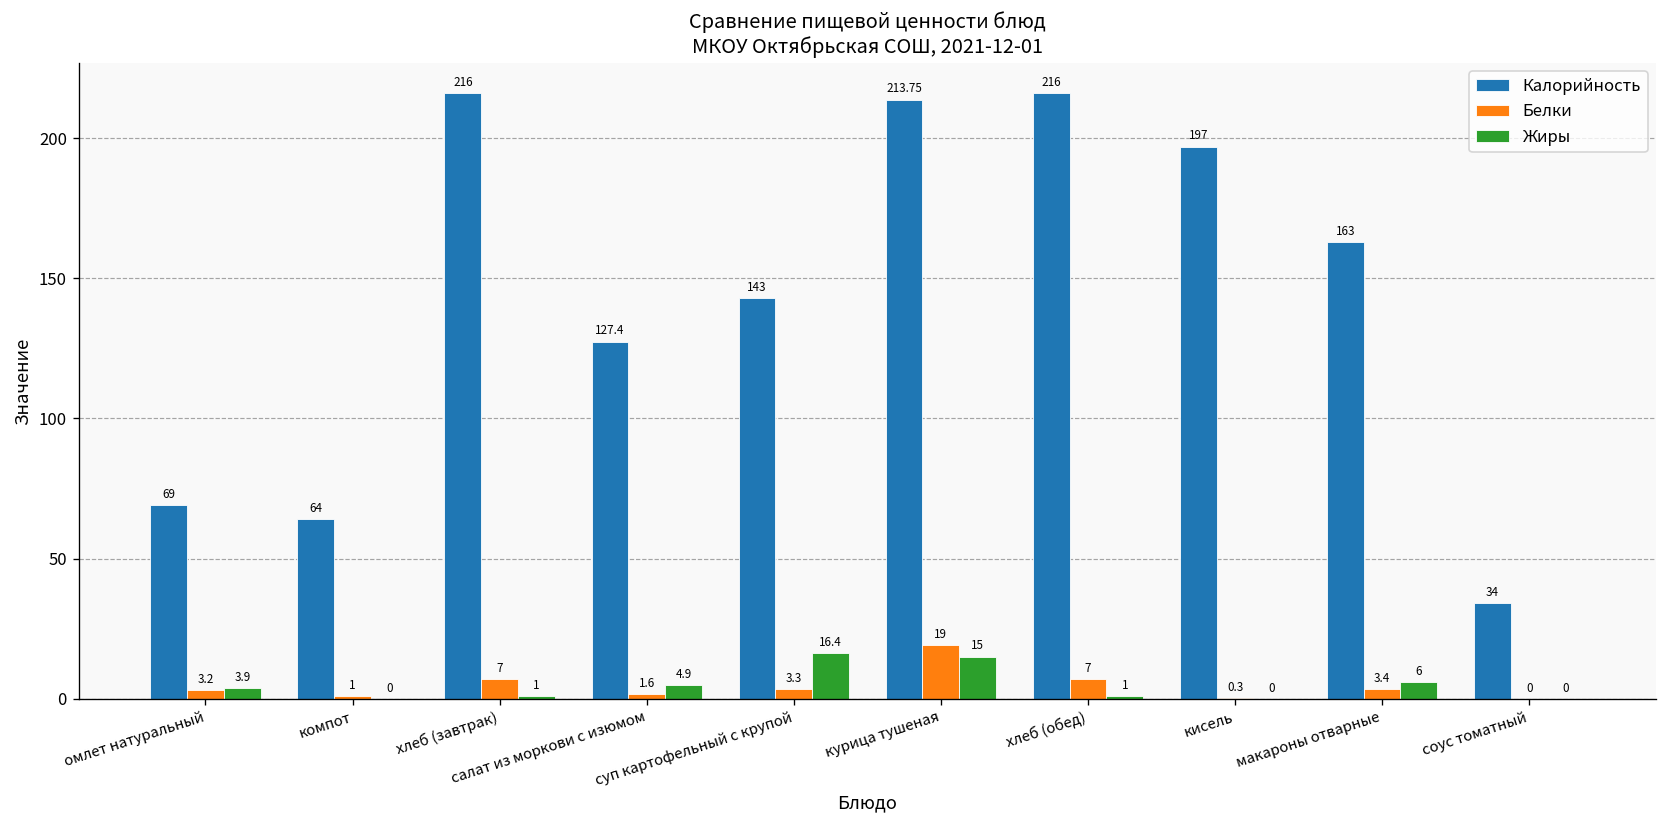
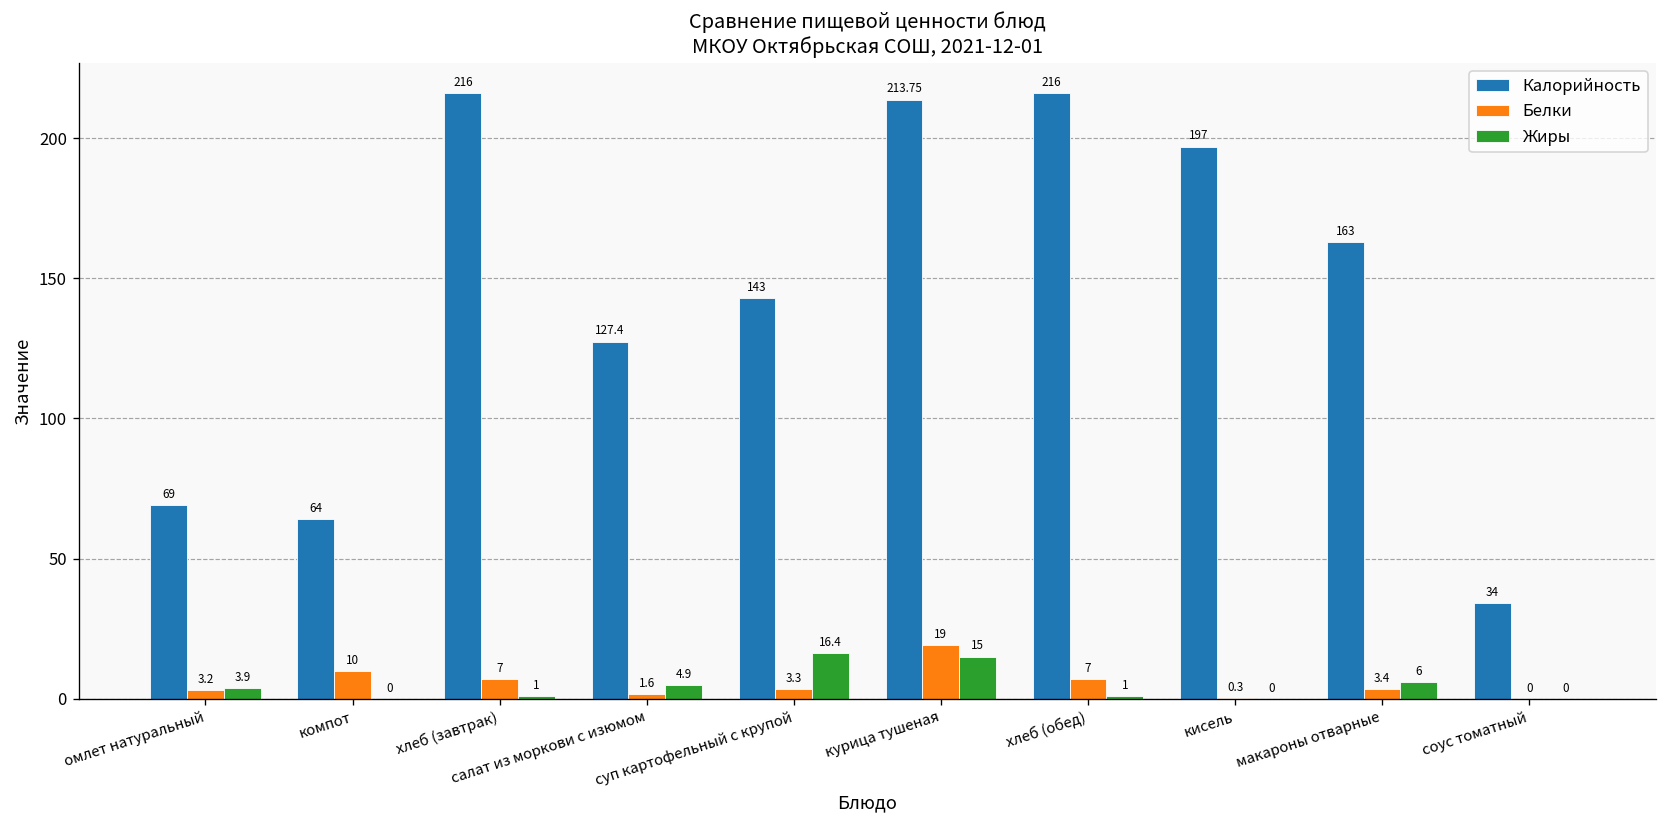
Белки, компот: 1 -> 10
